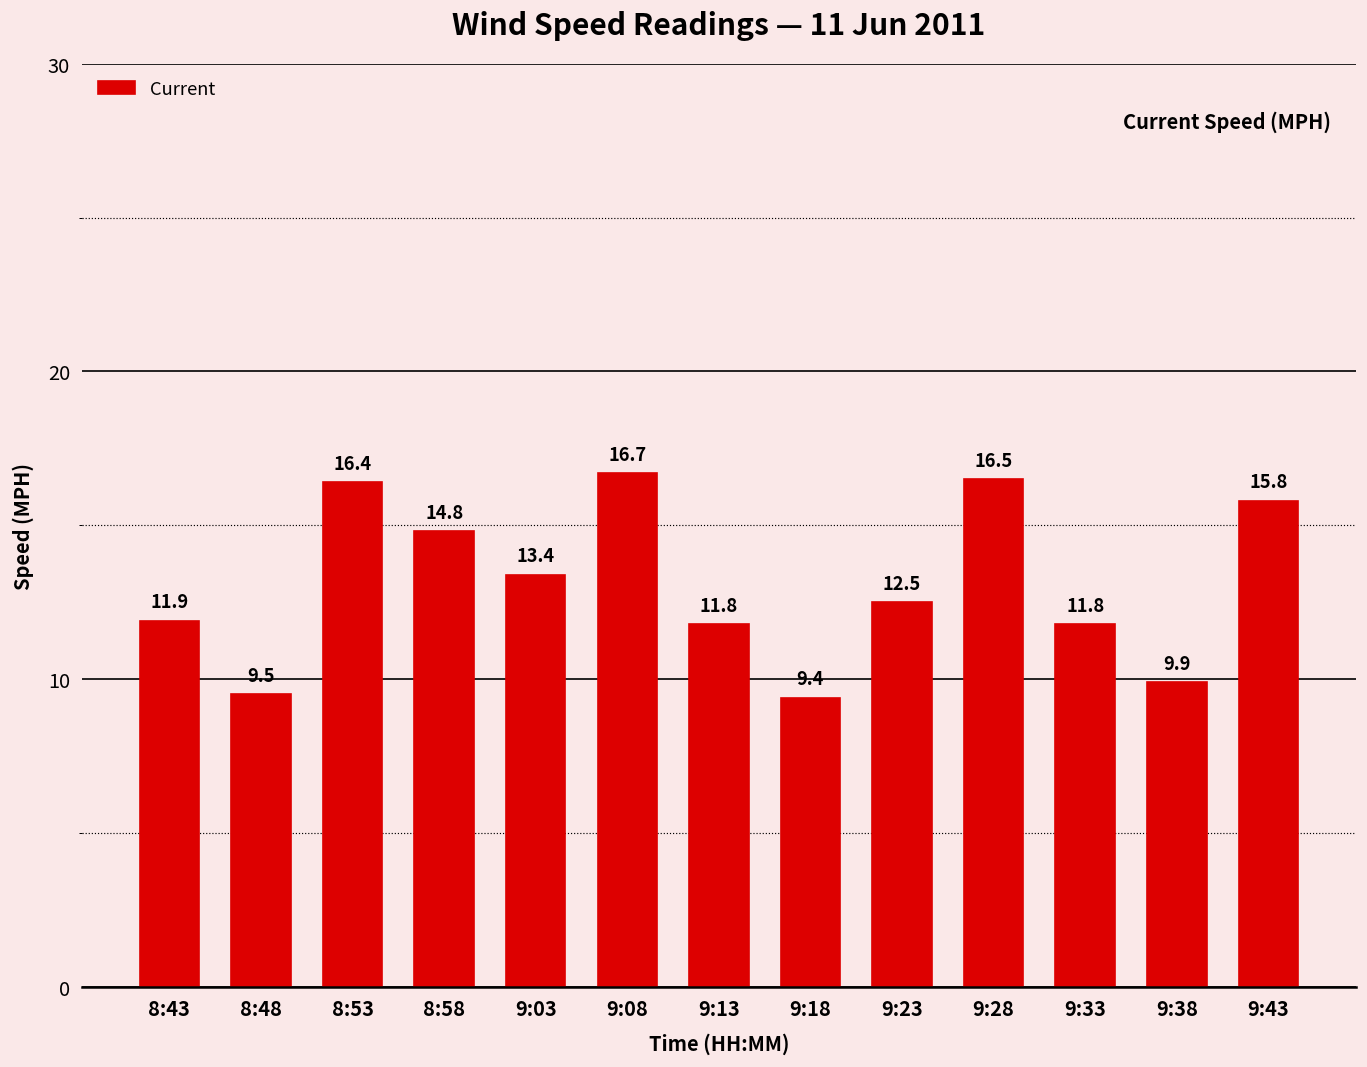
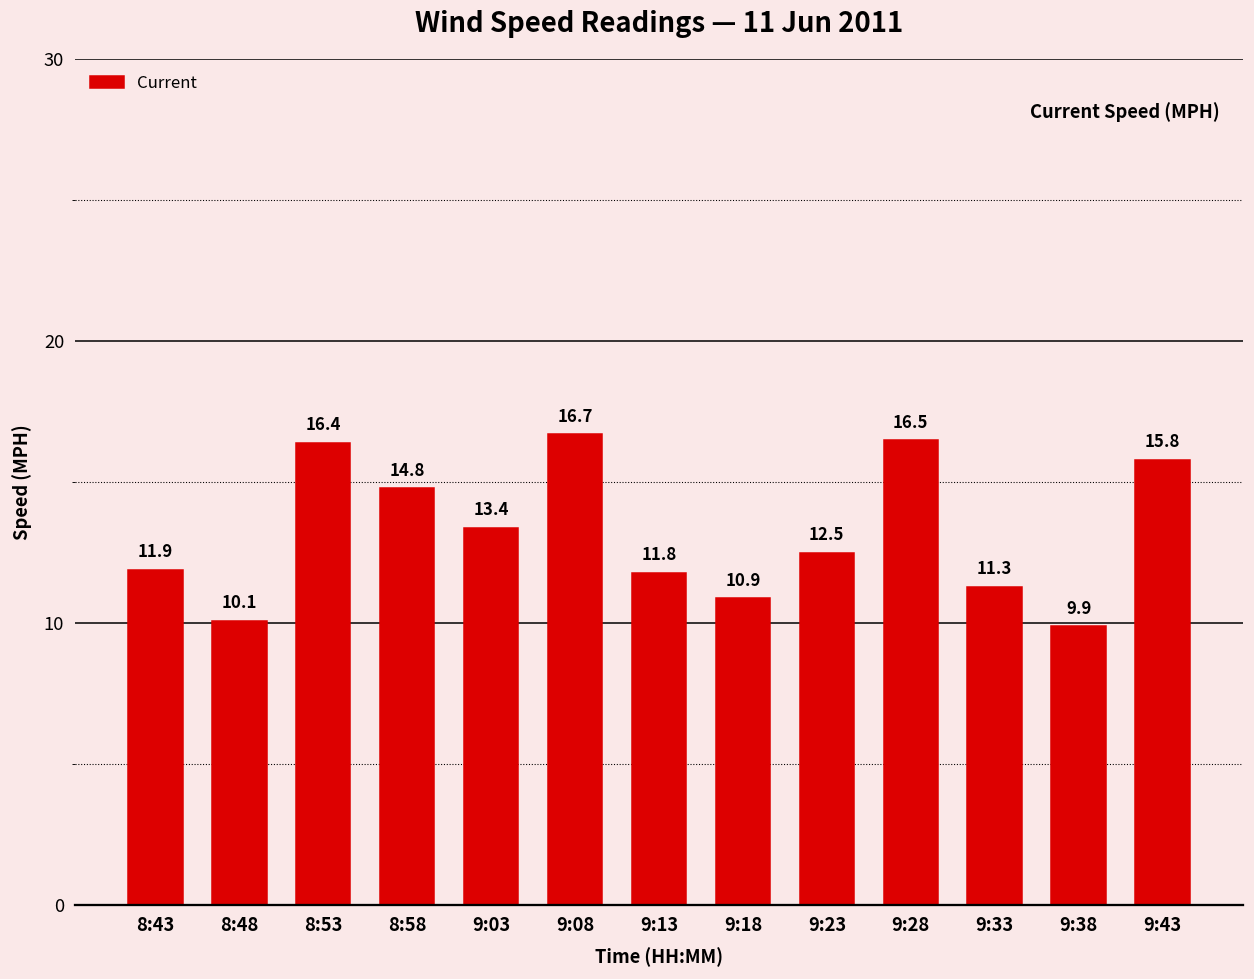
8:48: 9.5 -> 10.1
9:18: 9.4 -> 10.9
9:33: 11.8 -> 11.3
